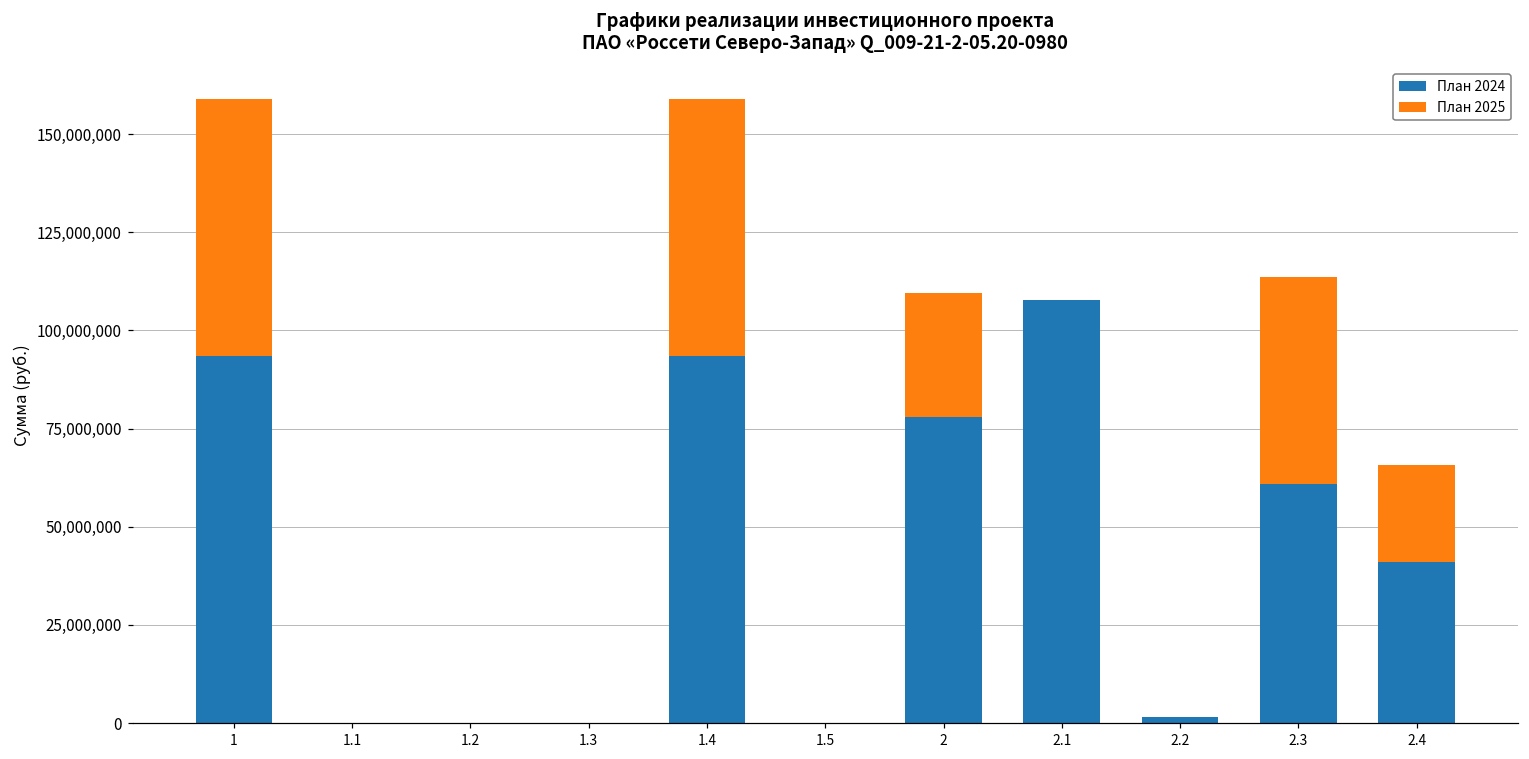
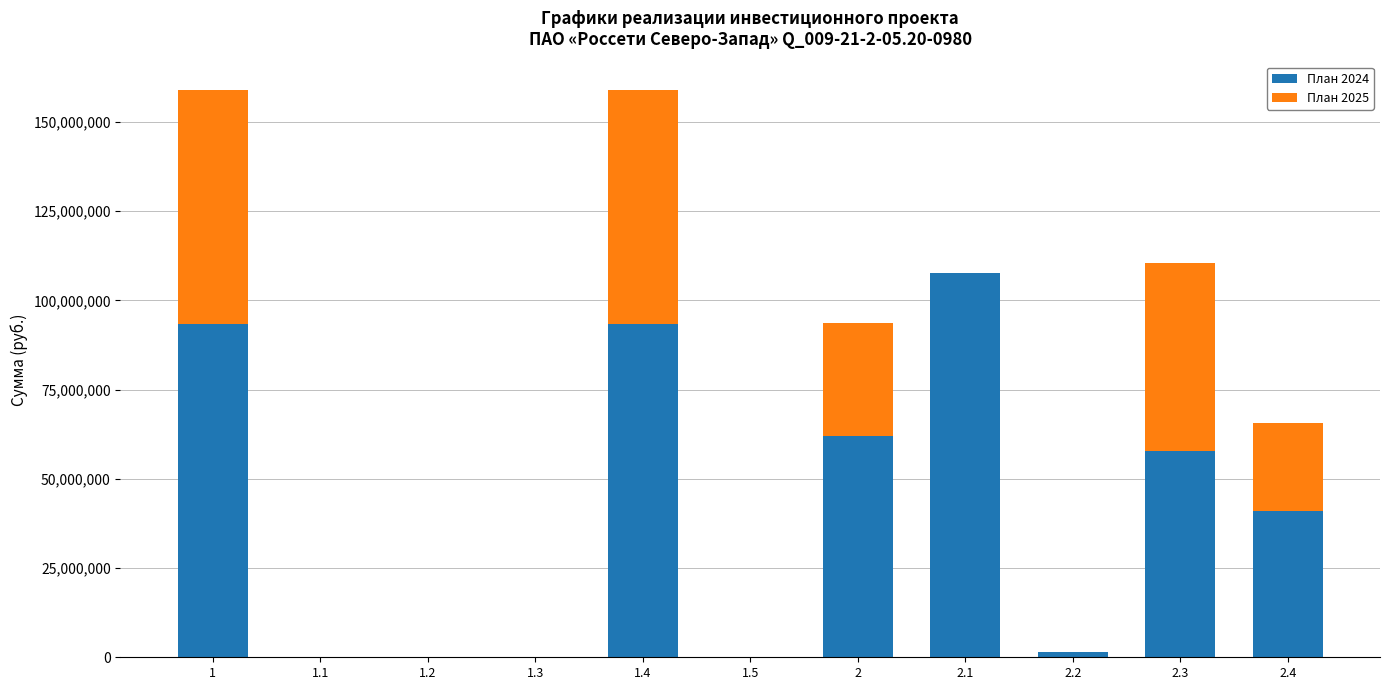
План 2024, 2: 78,000,000 -> 62,000,000
План 2024, 2.3: 61,000,000 -> 58,000,000
